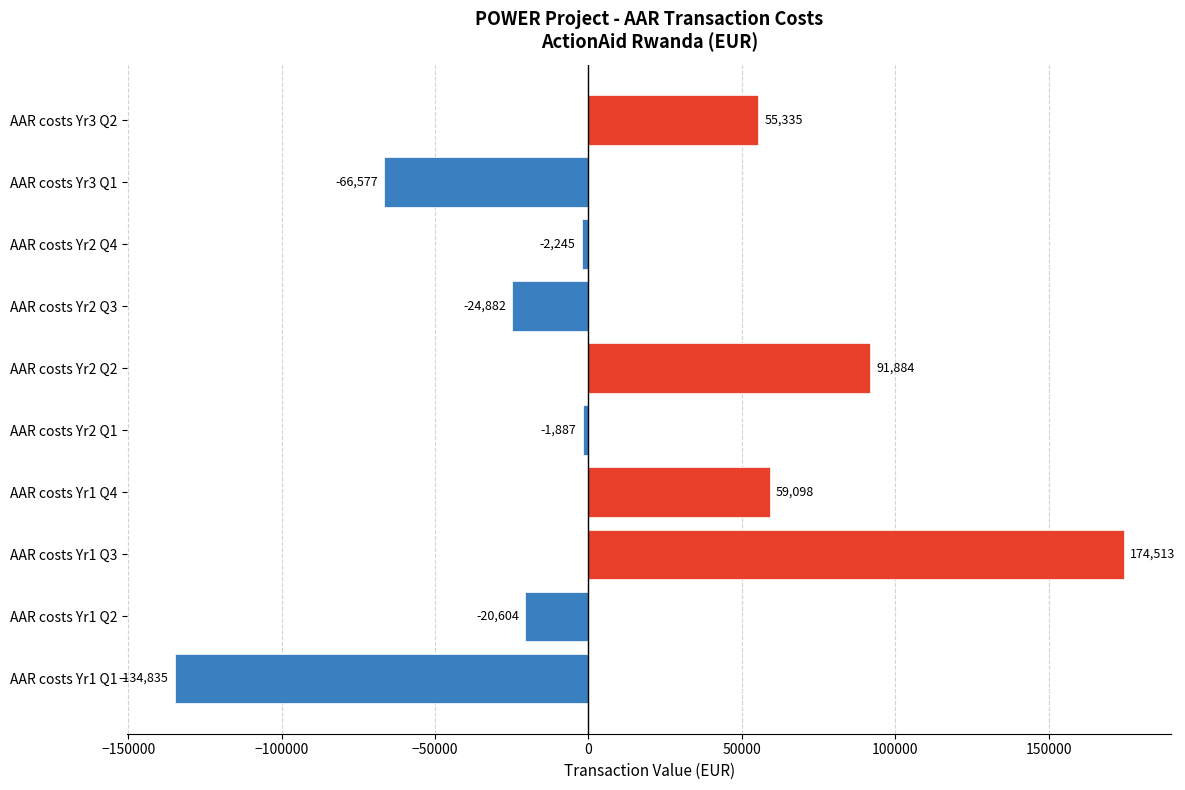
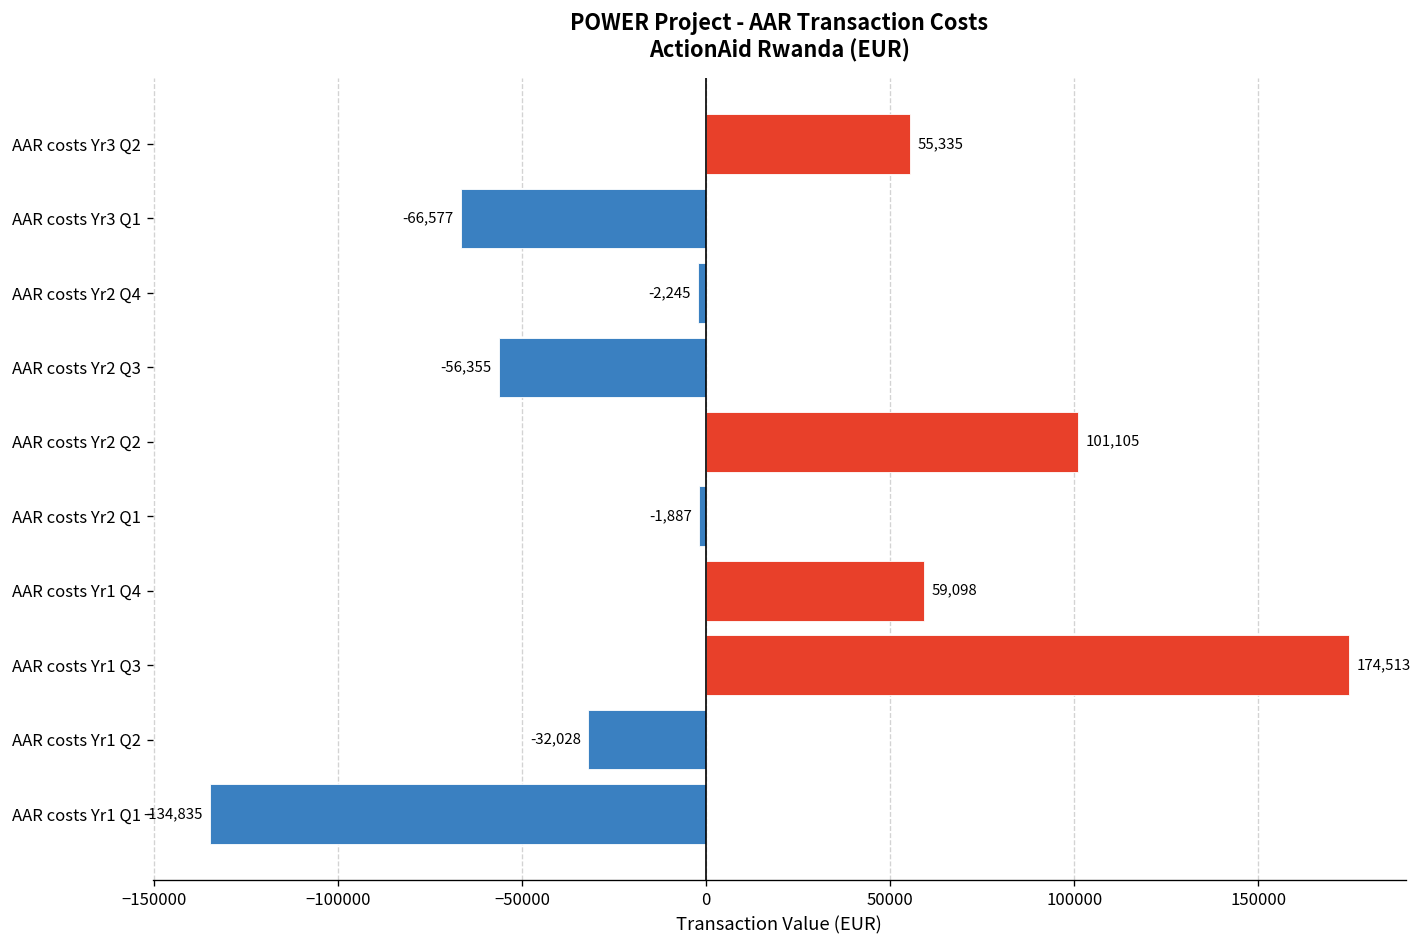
AAR costs Yr2 Q3: -24,882 -> -56,355
AAR costs Yr2 Q2: 91,884 -> 101,105
AAR costs Yr1 Q2: -20,604 -> -32,028
